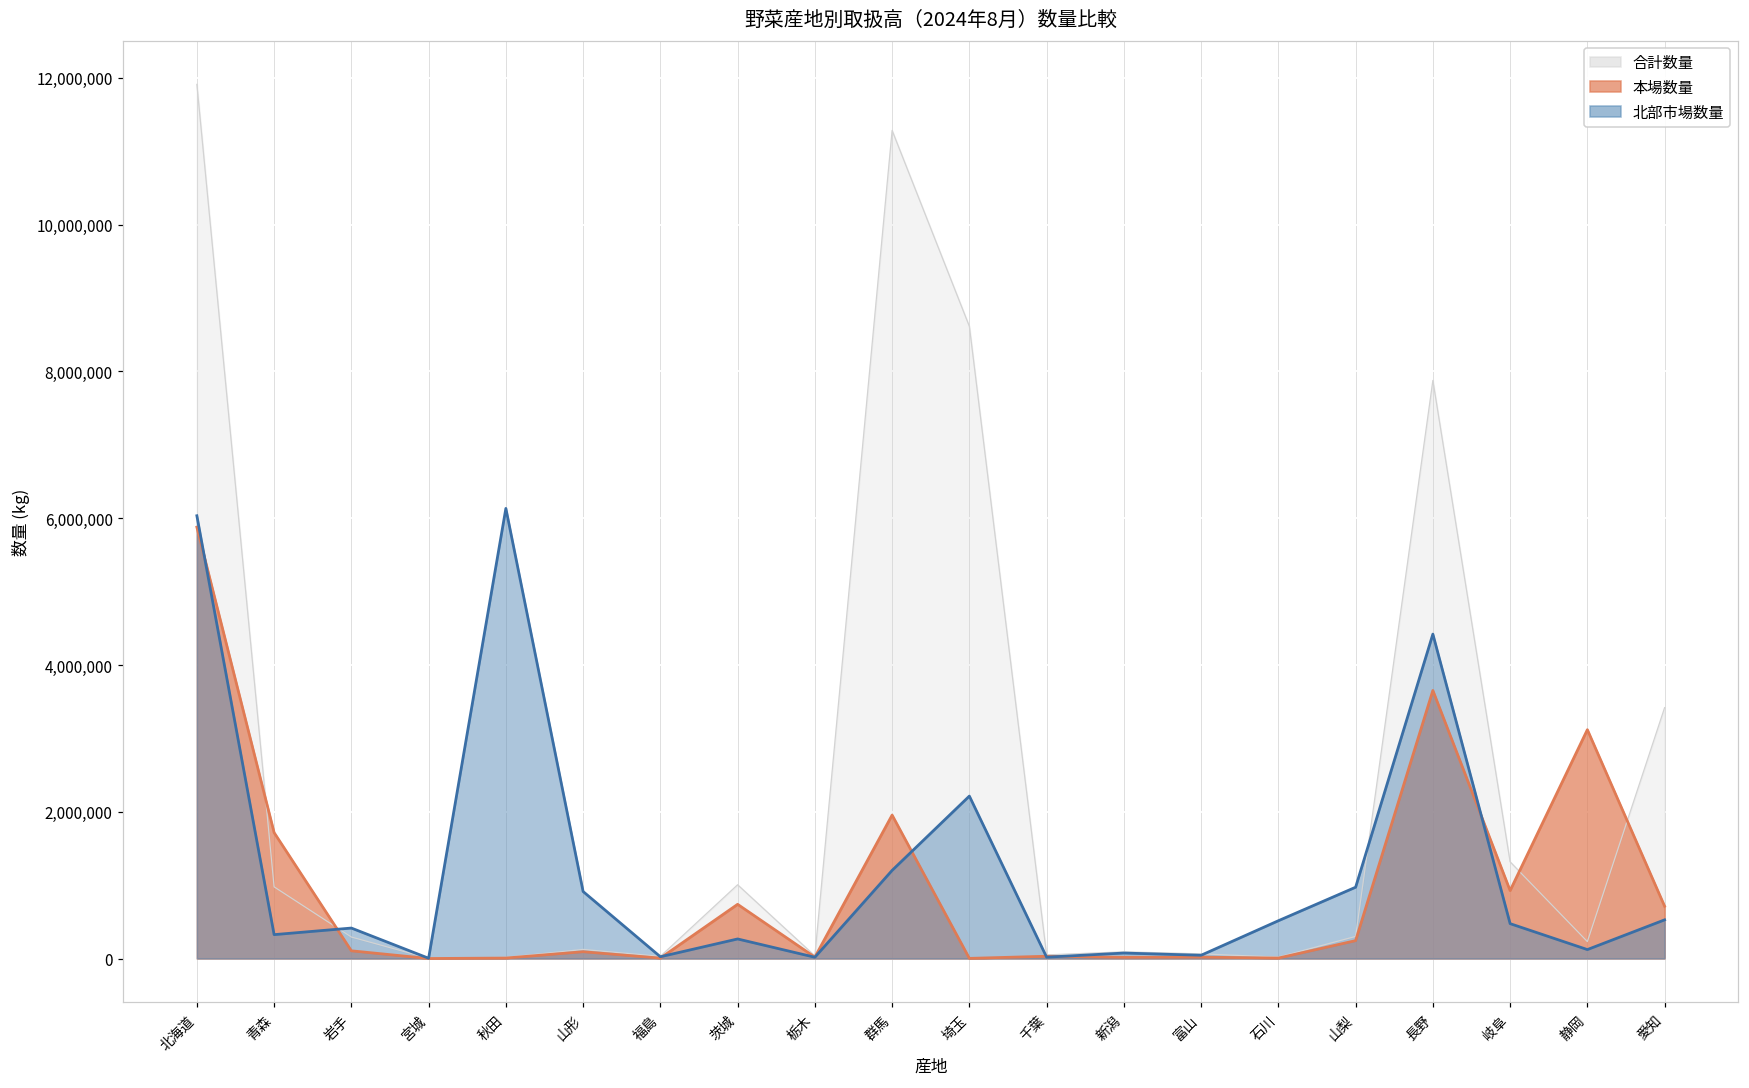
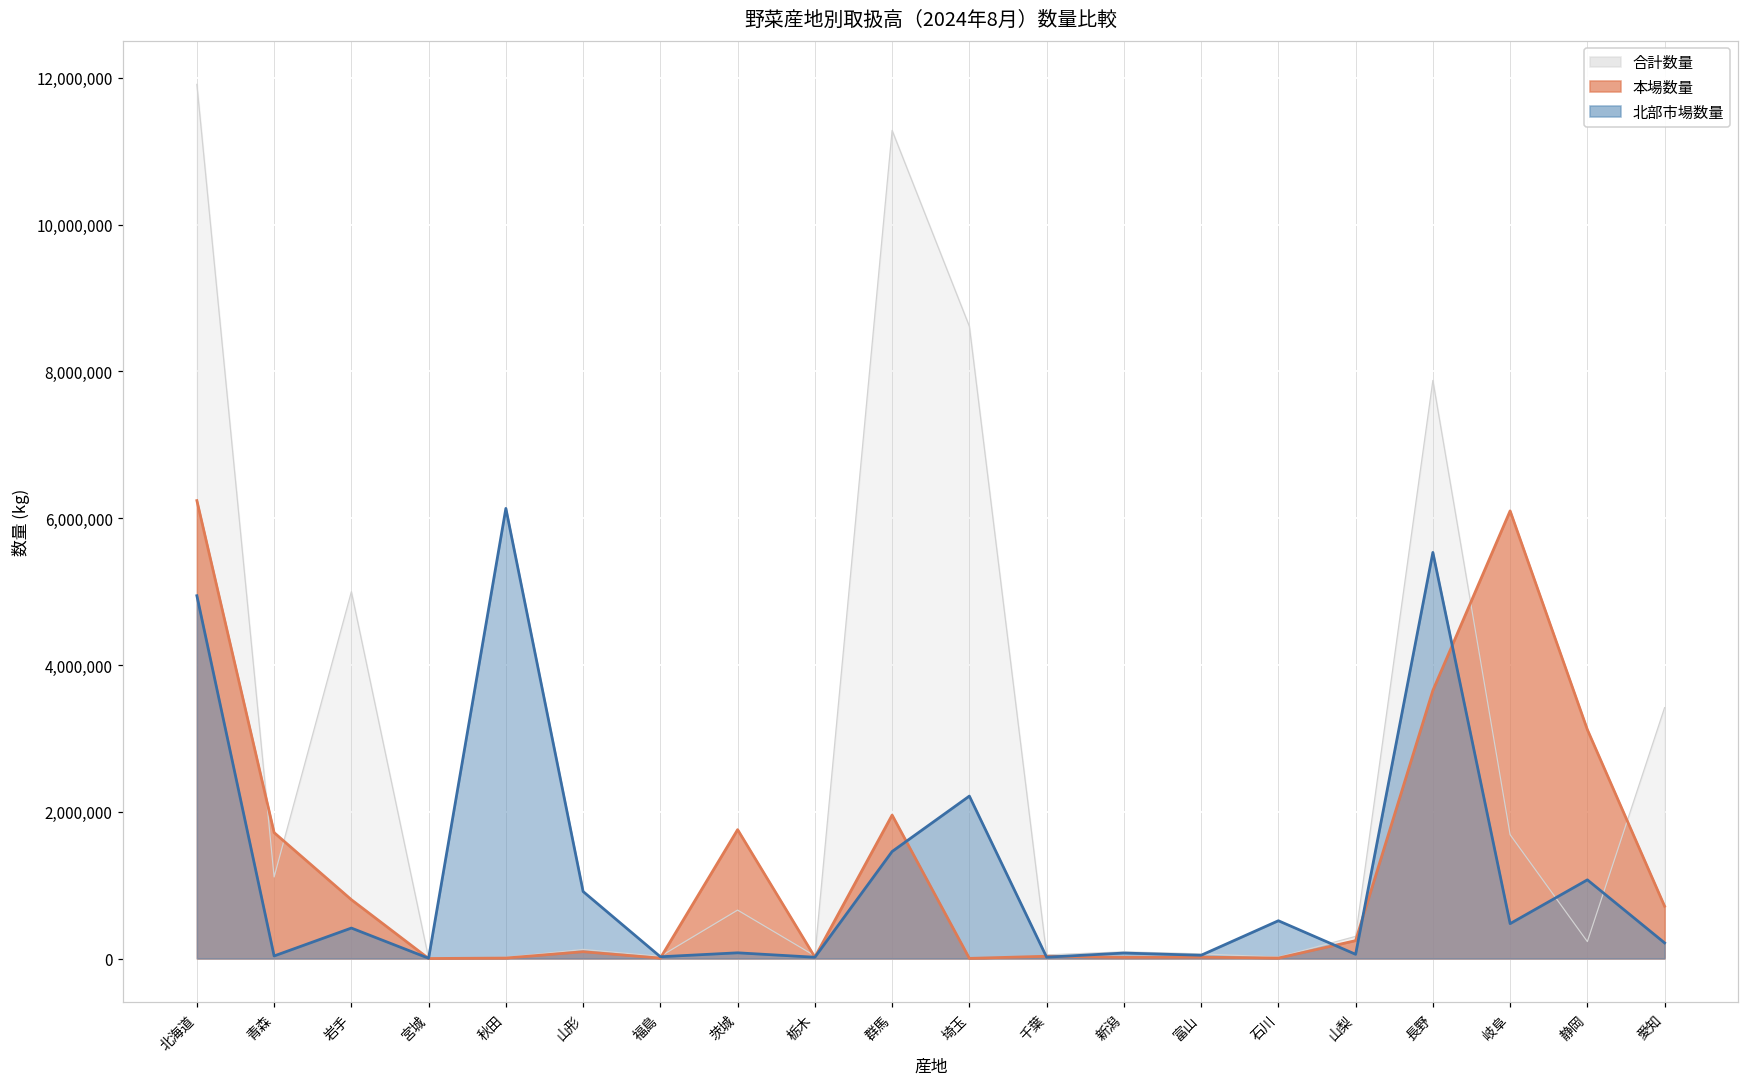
本場数量, 北海道: 5,900,000 -> 6,200,000
北部市場数量, 北海道: 6,000,000 -> 4,900,000
合計数量, 青森: 1,000,000 -> 1,100,000
北部市場数量, 青森: 300,000 -> 0
合計数量, 岩手: 300,000 -> 5,000,000
本場数量, 岩手: 100,000 -> 800,000
合計数量, 茨城: 1,000,000 -> 700,000
本場数量, 茨城: 700,000 -> 1,800,000
北部市場数量, 茨城: 300,000 -> 100,000
北部市場数量, 群馬: 1,200,000 -> 1,500,000
北部市場数量, 山梨: 1,000,000 -> 100,000
北部市場数量, 長野: 4,400,000 -> 5,500,000
合計数量, 岐阜: 1,300,000 -> 1,700,000
本場数量, 岐阜: 900,000 -> 6,100,000
北部市場数量, 静岡: 100,000 -> 1,100,000
北部市場数量, 愛知: 500,000 -> 200,000
